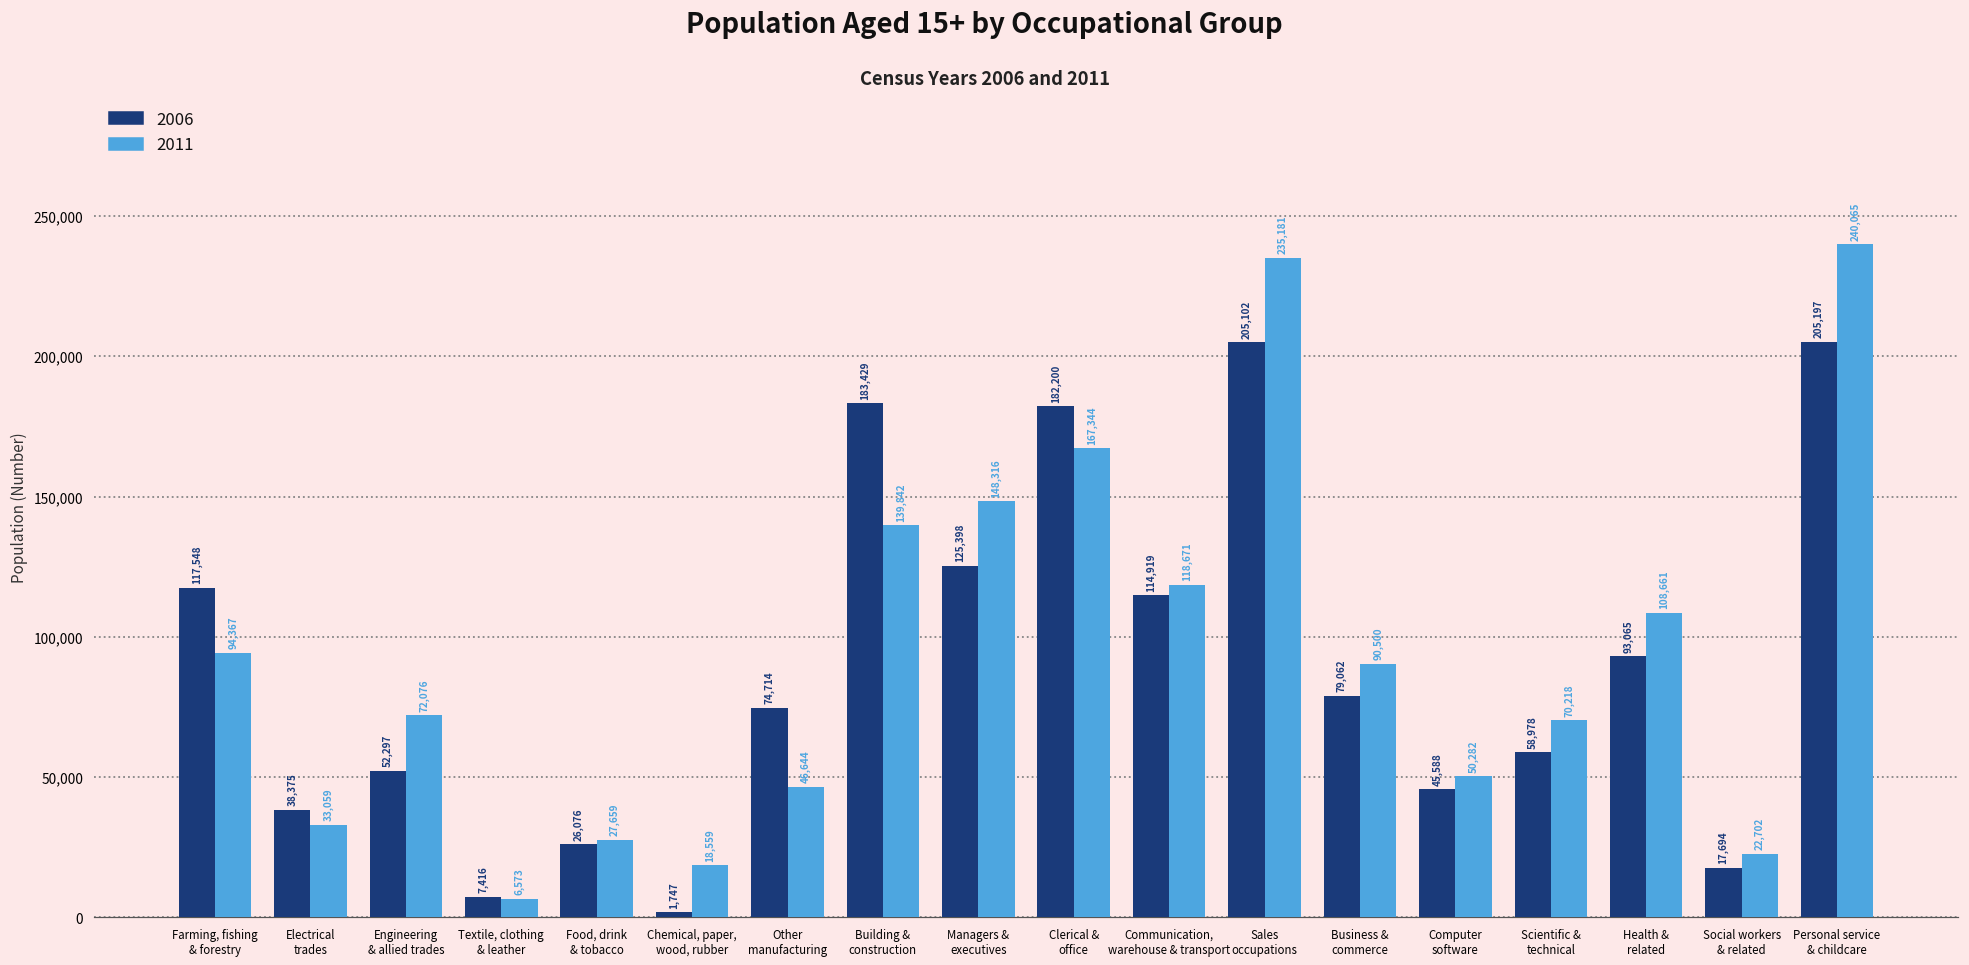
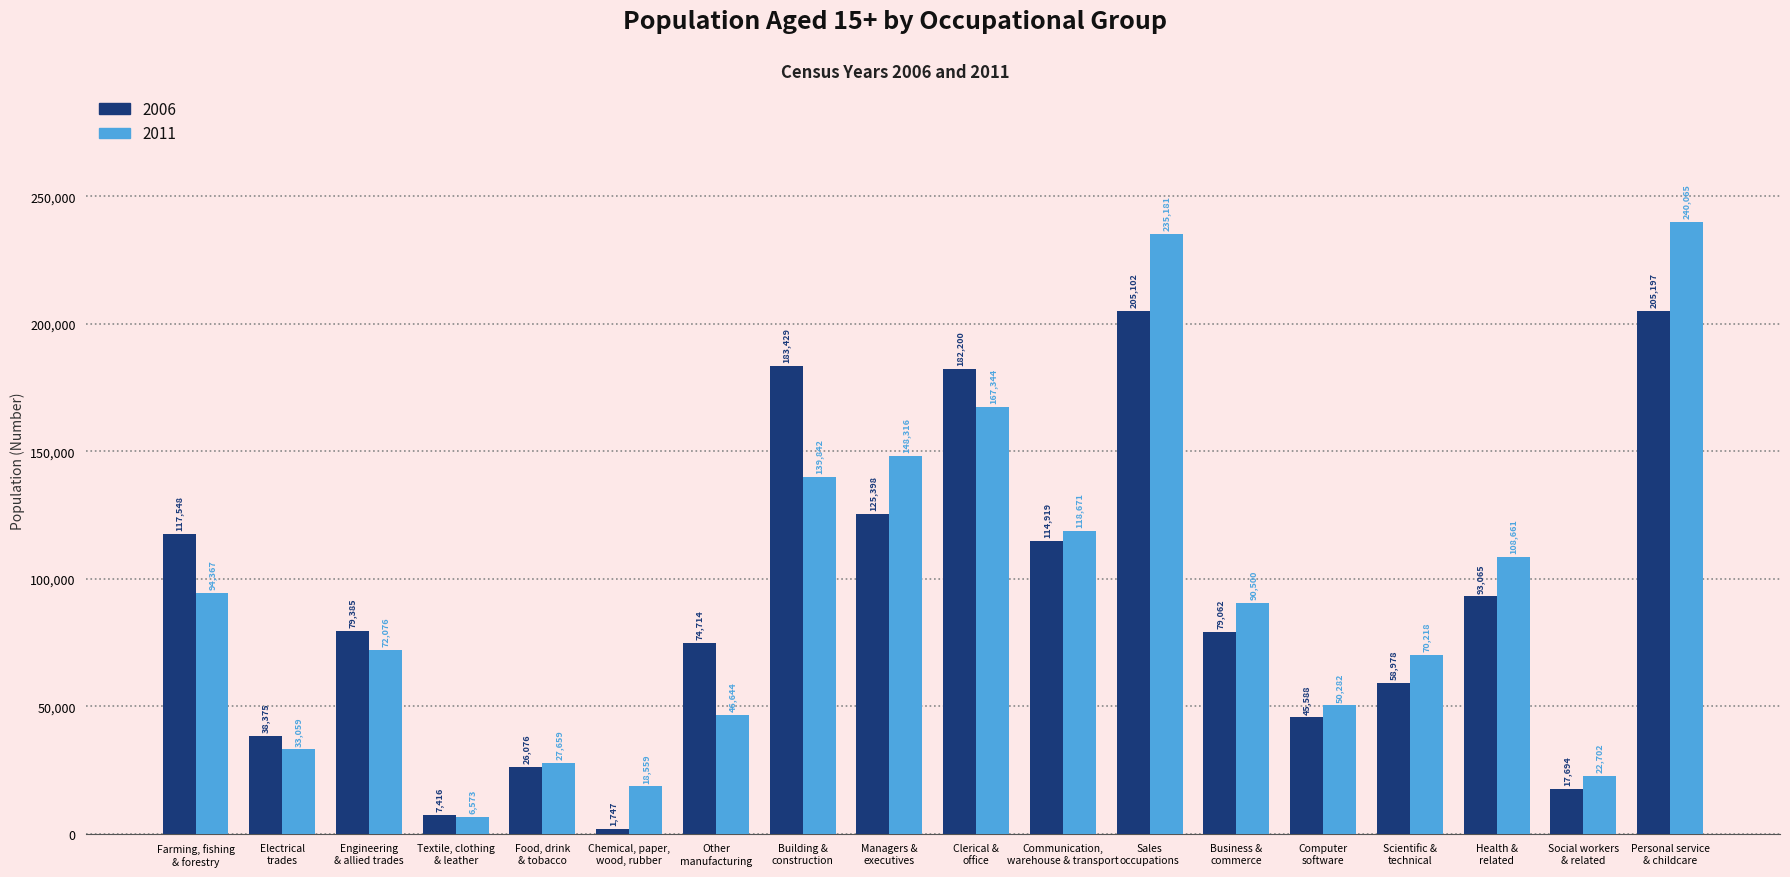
2006, Engineering & allied trades: 52,297 -> 79,385
